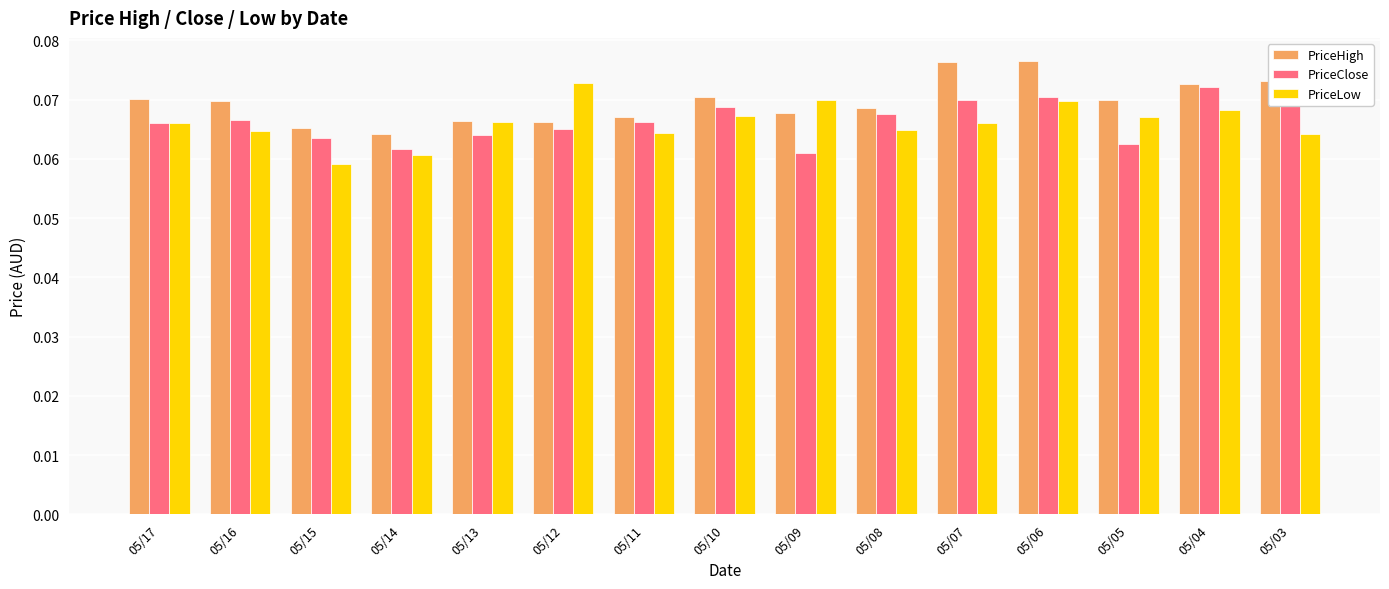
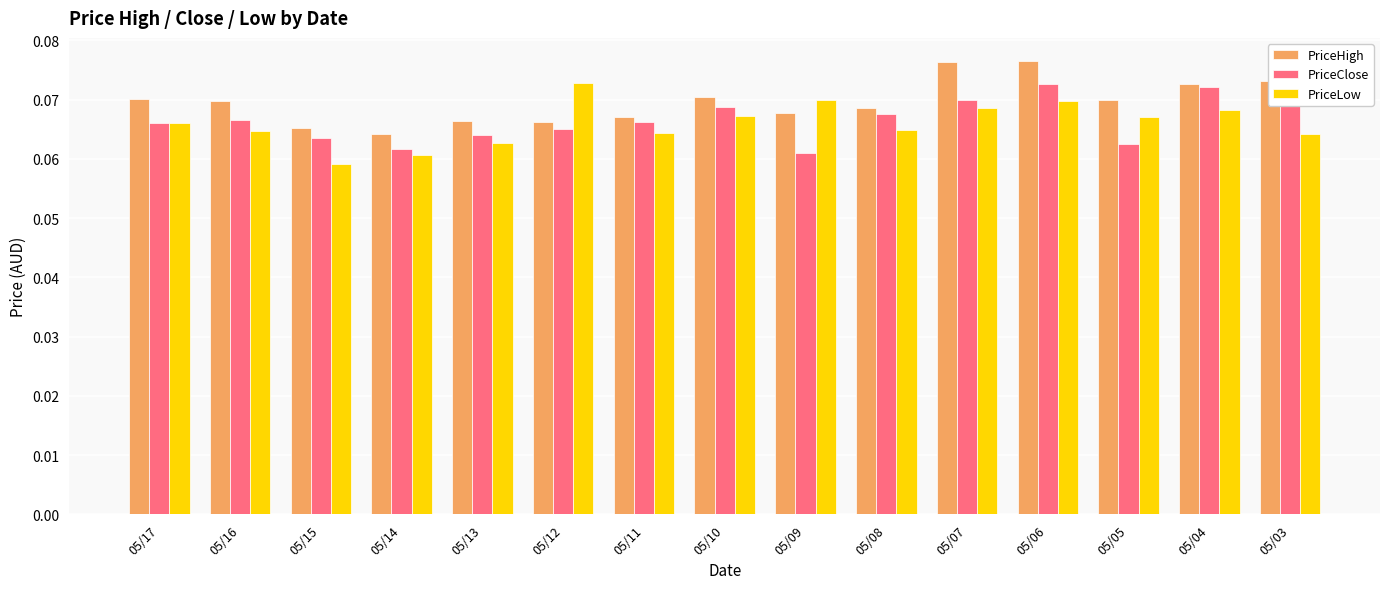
PriceLow, 05/13: 0.066 -> 0.063
PriceLow, 05/07: 0.066 -> 0.069
PriceClose, 05/06: 0.070 -> 0.073
